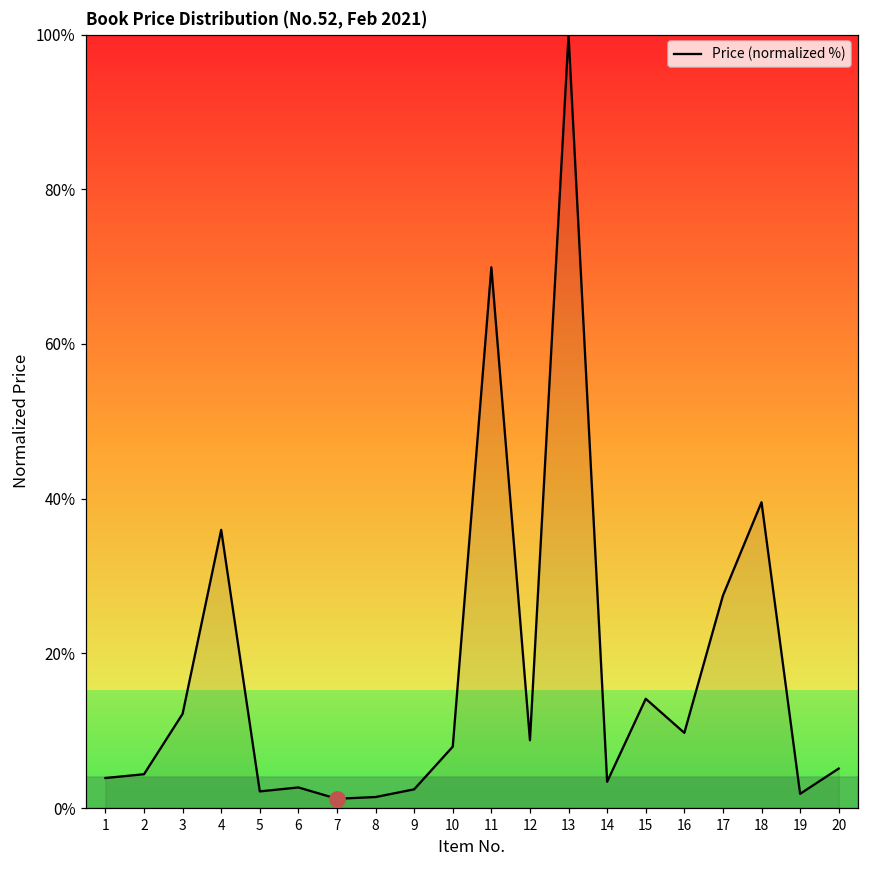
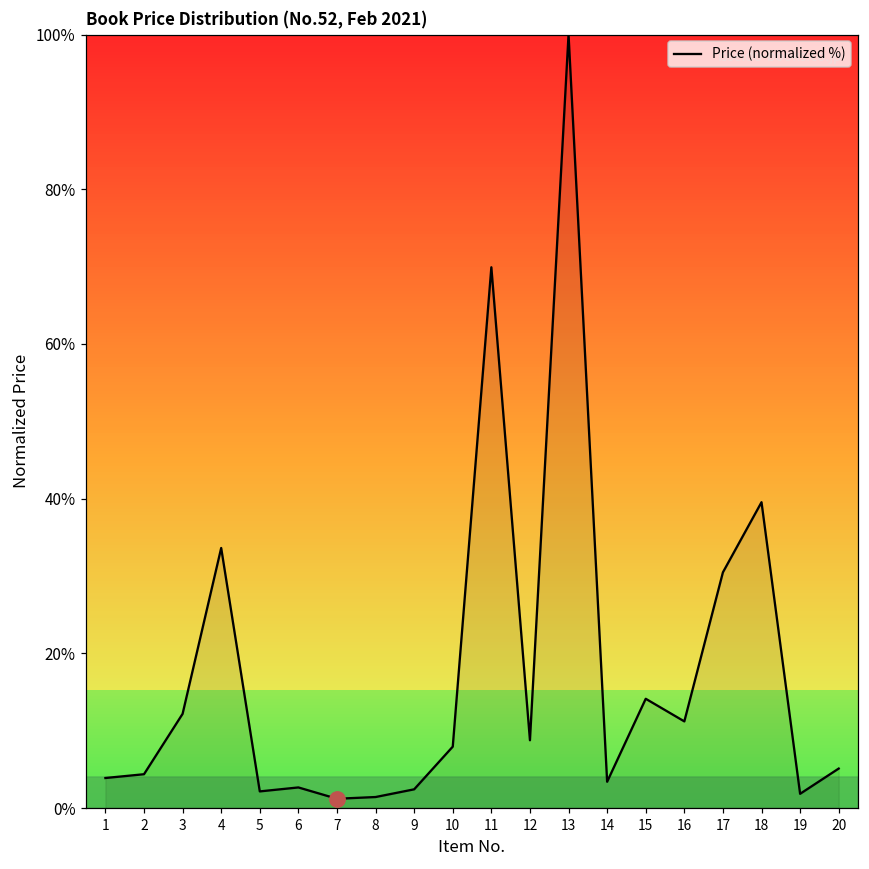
Price (normalized %), 4: 36% -> 34%
Price (normalized %), 16: 10% -> 11%
Price (normalized %), 17: 27% -> 30%
